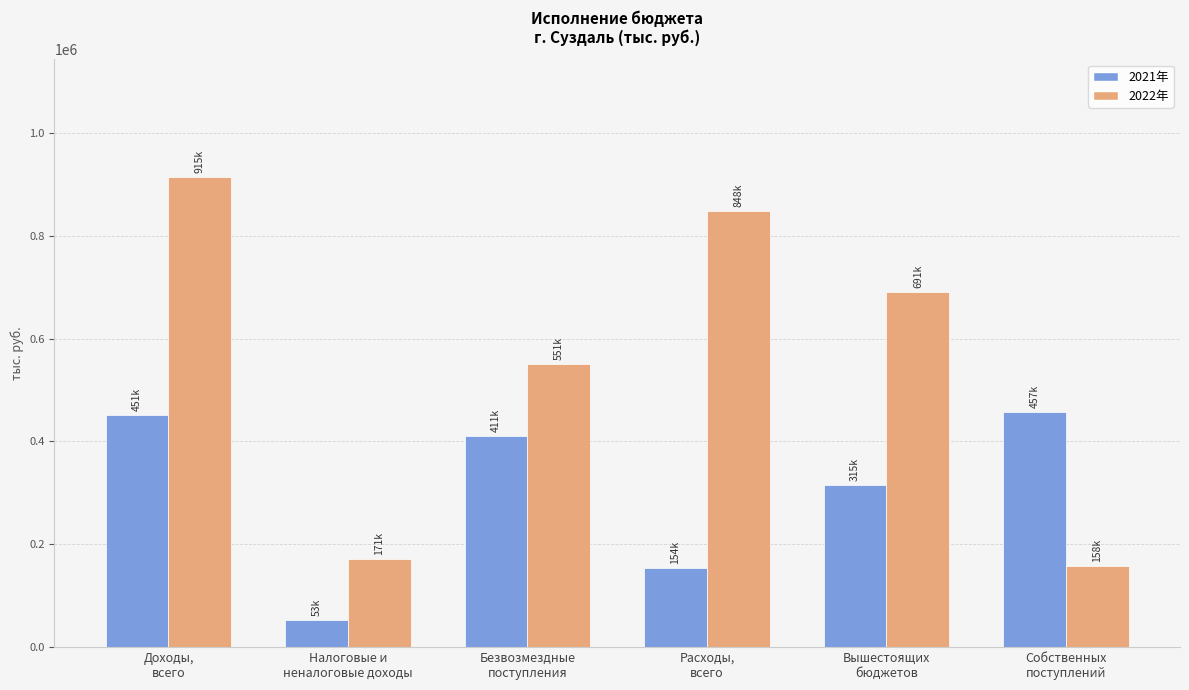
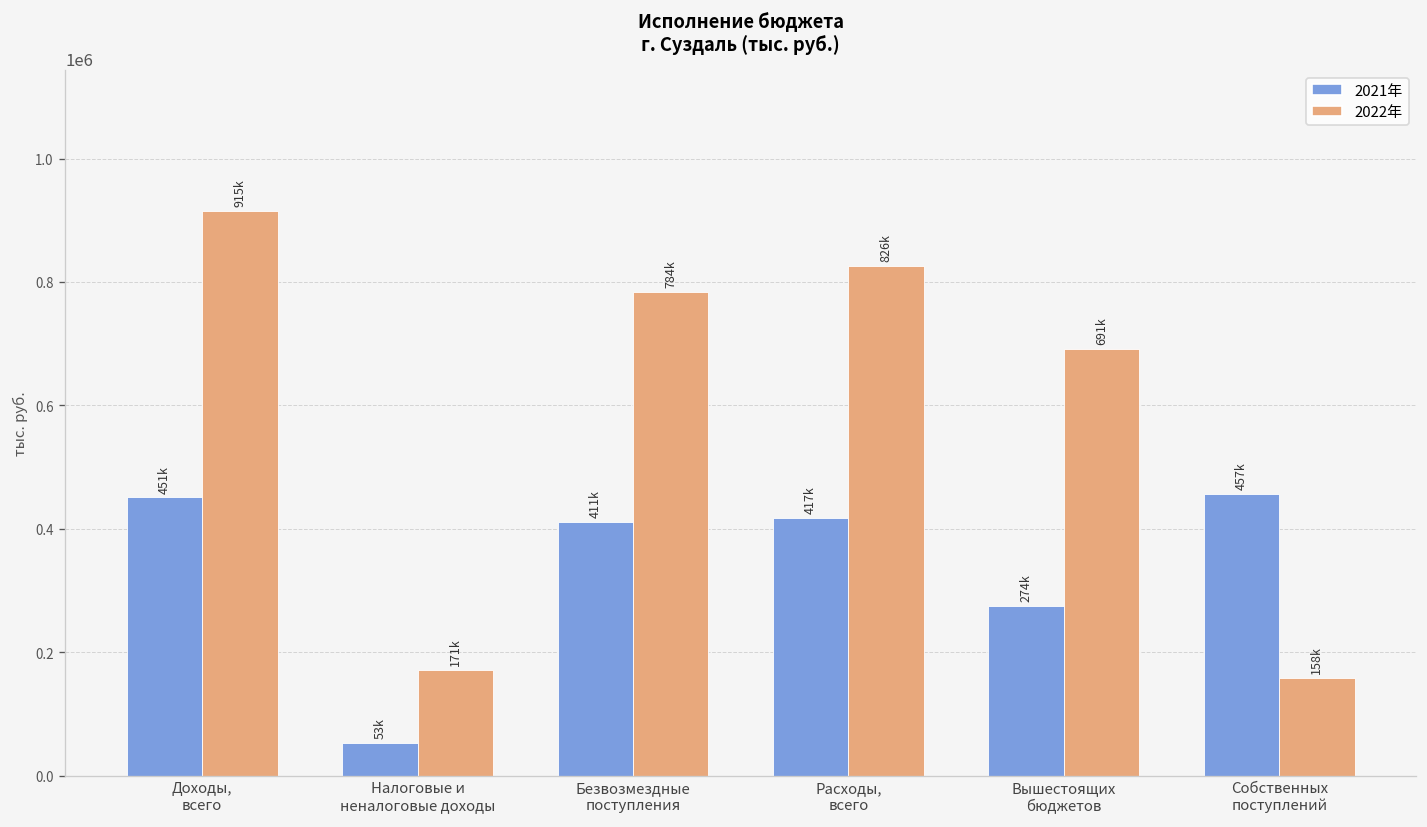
2022年, Безвозмездные поступления: 551k -> 784k
2021年, Расходы, всего: 154k -> 417k
2022年, Расходы, всего: 848k -> 826k
2021年, Вышестоящих бюджетов: 315k -> 274k
